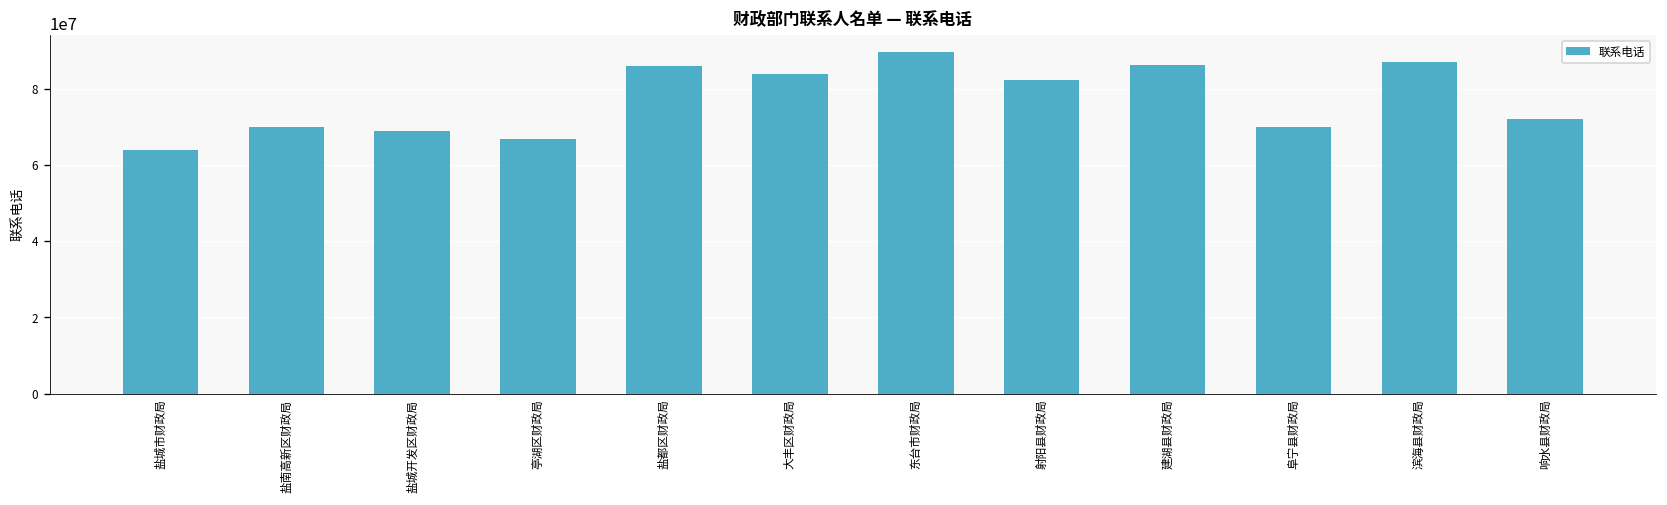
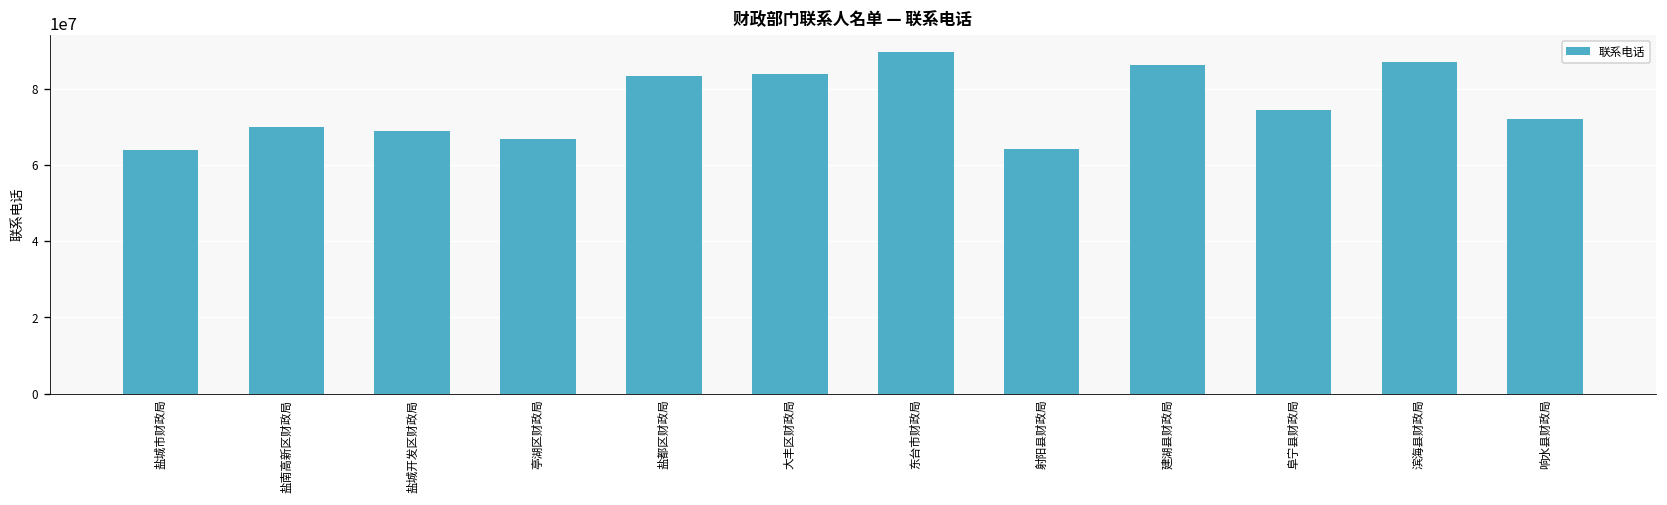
盐都区财政局: 86000000 -> 83000000
射阳县财政局: 82000000 -> 64000000
阜宁县财政局: 70000000 -> 74000000
